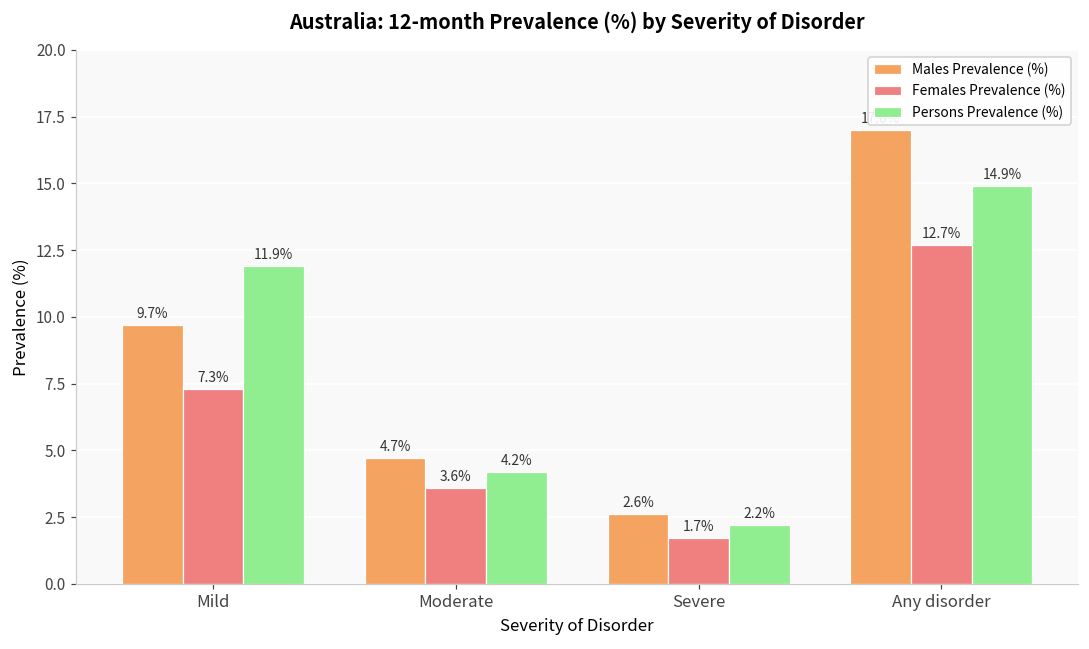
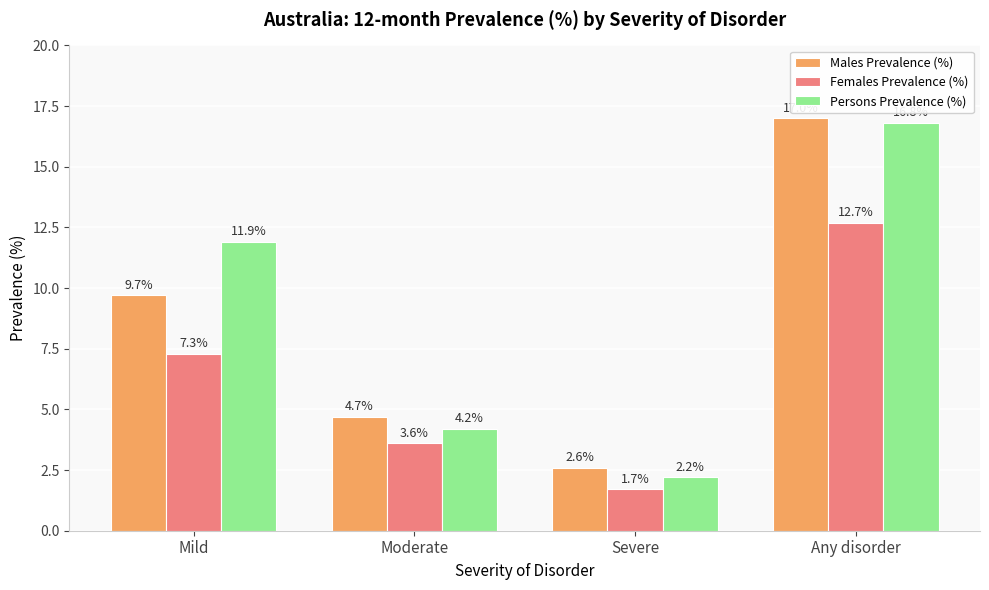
Persons Prevalence (%), Any disorder: 14.9 -> 16.8
